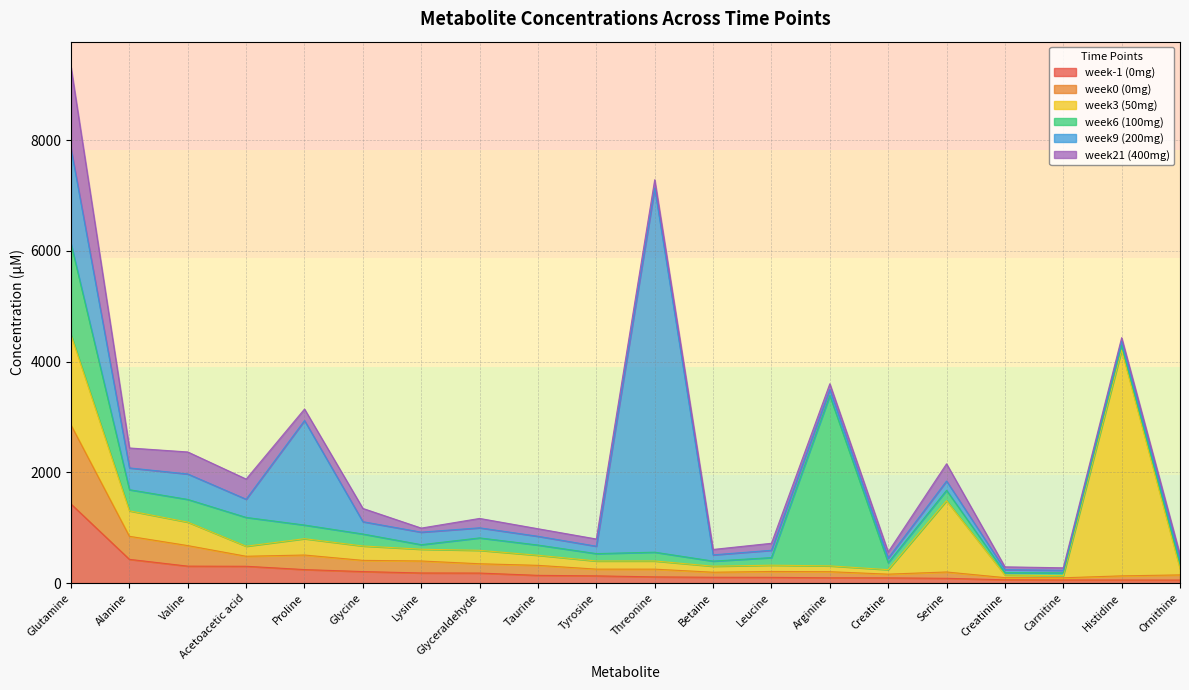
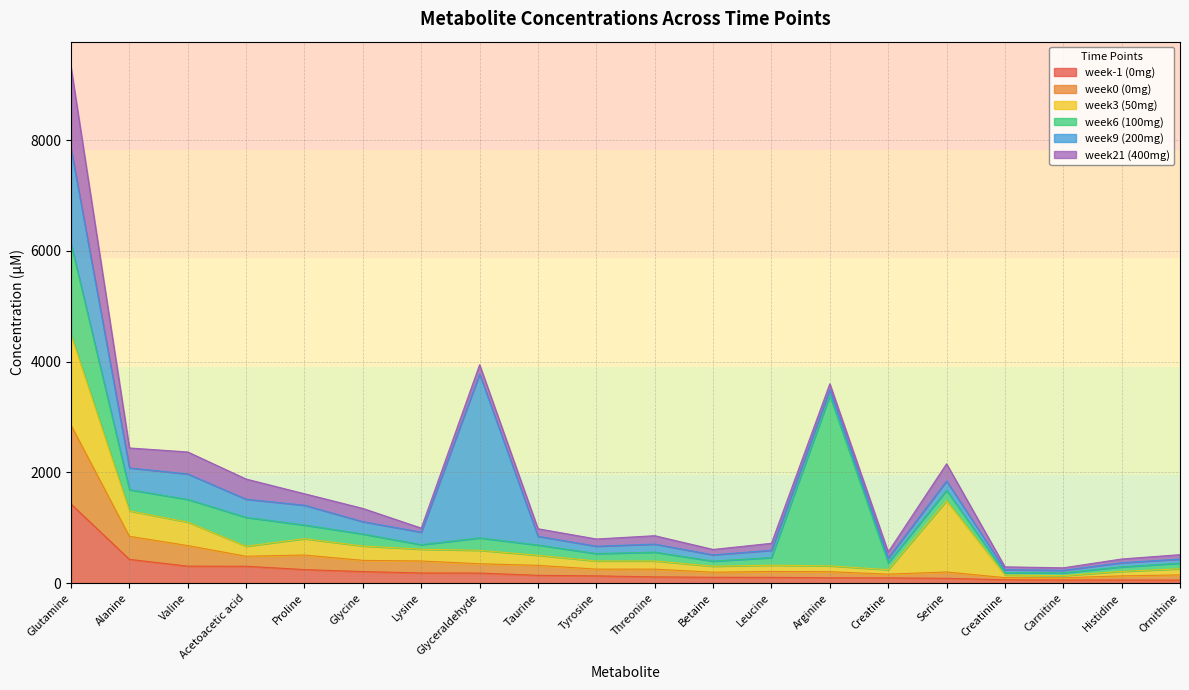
week9 (200mg), Proline: 1900 -> 400
week9 (200mg), Glyceraldehyde: 200 -> 3000
week9 (200mg), Threonine: 6600 -> 100
week3 (50mg), Histidine: 4100 -> 100
